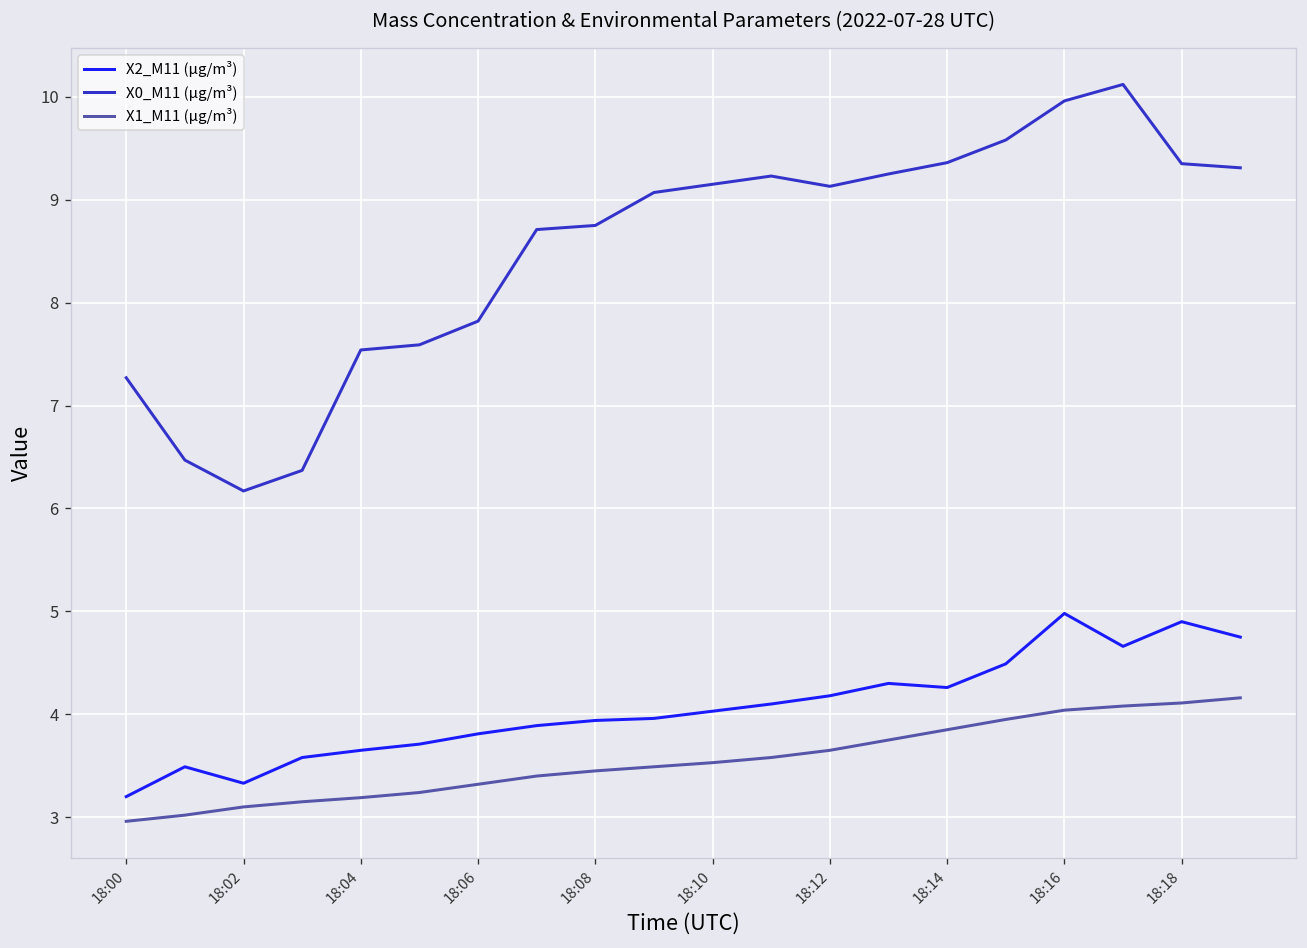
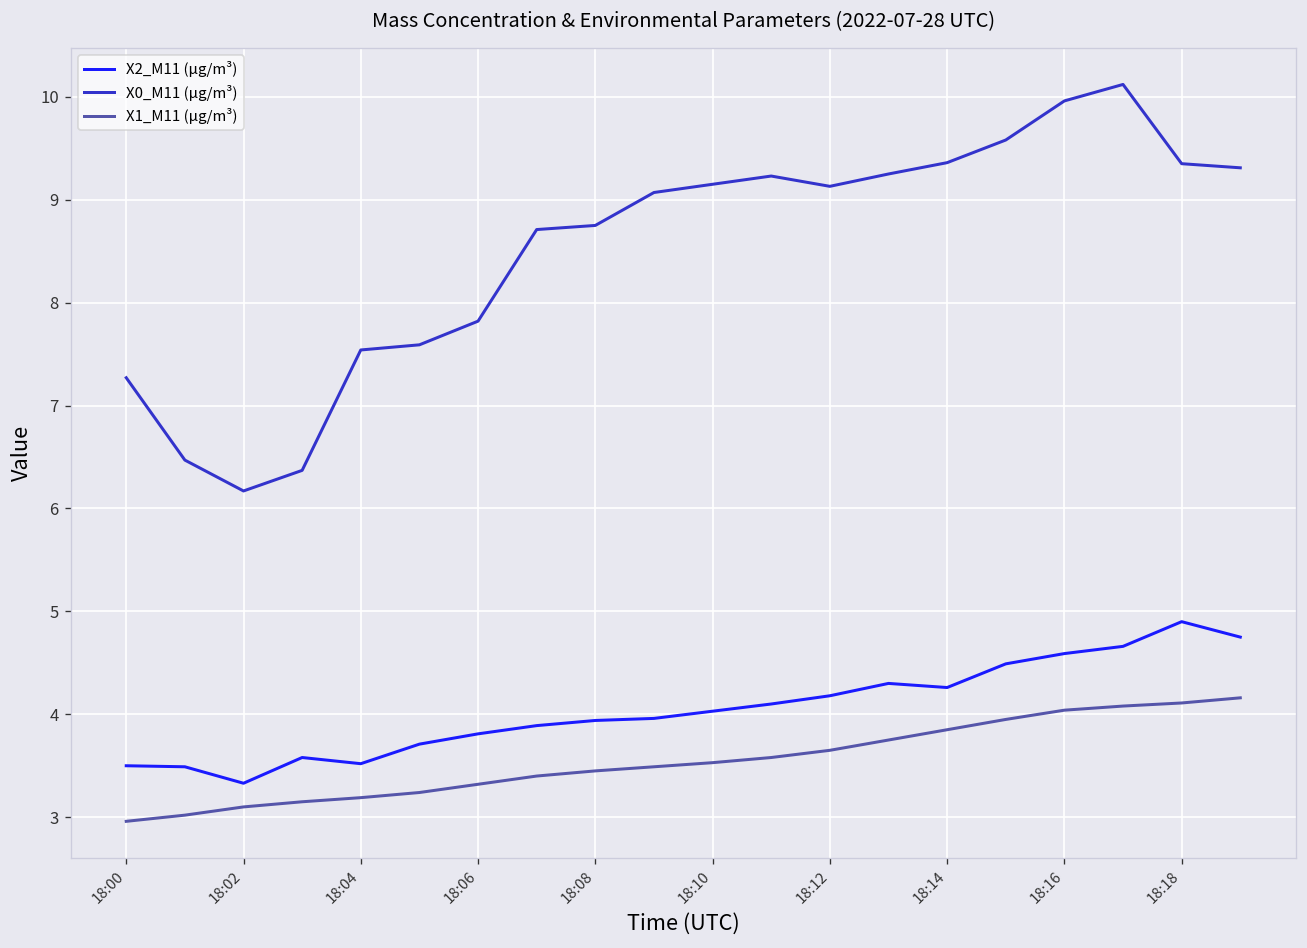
X2_M11 (μg/m³), 18:00: 3.2 -> 3.5
X2_M11 (μg/m³), 18:04: 3.7 -> 3.5
X2_M11 (μg/m³), 18:16: 5.0 -> 4.6
